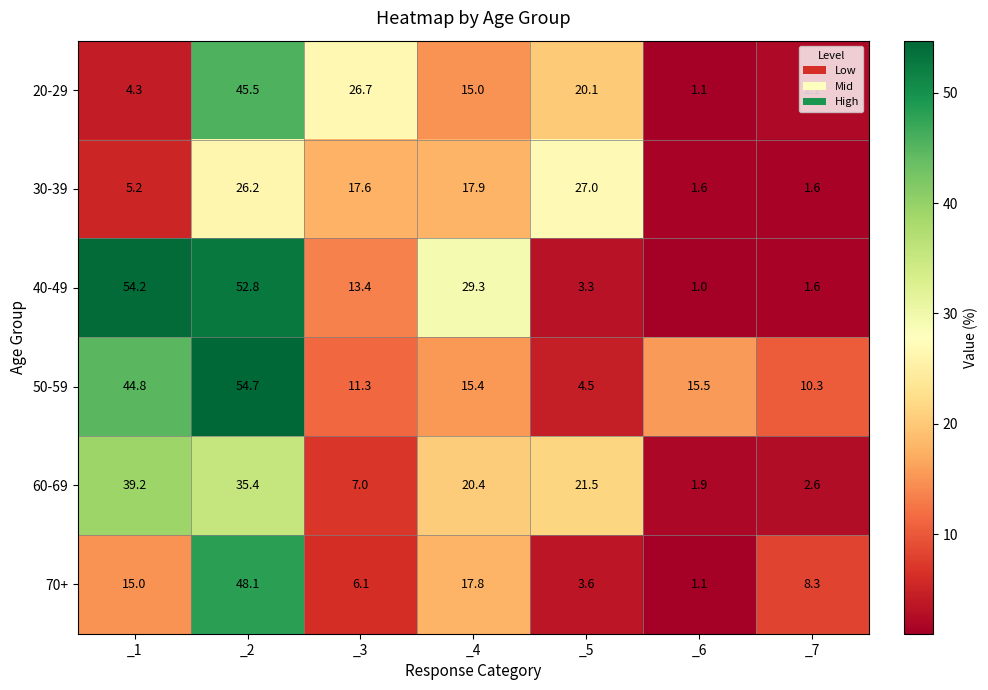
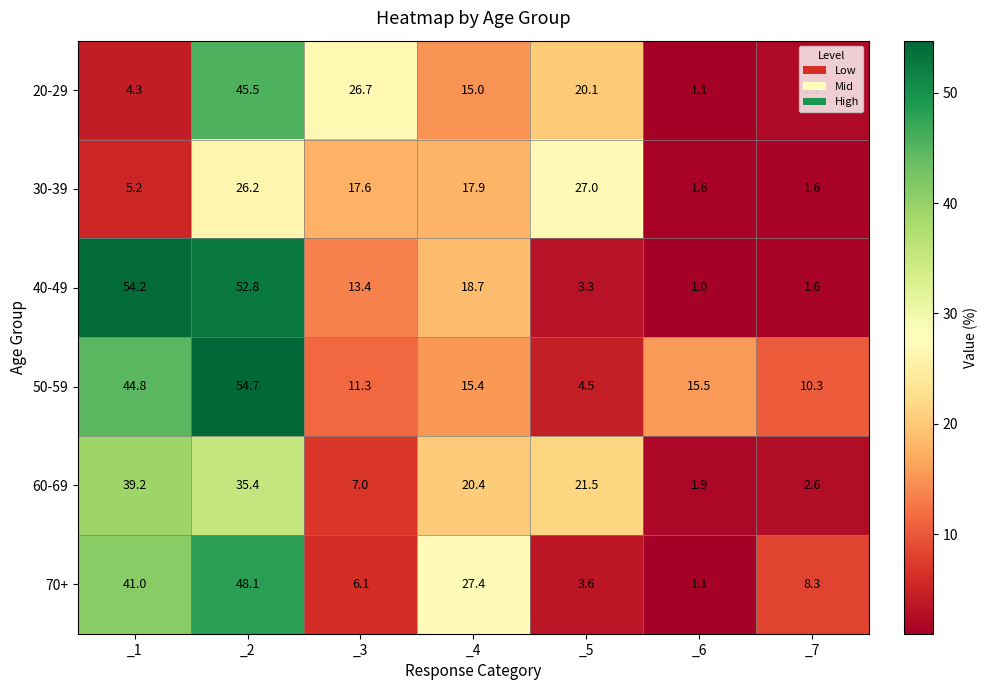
40-49, _4: 29.3 -> 18.7
70+, _1: 15.0 -> 41.0
70+, _4: 17.8 -> 27.4
